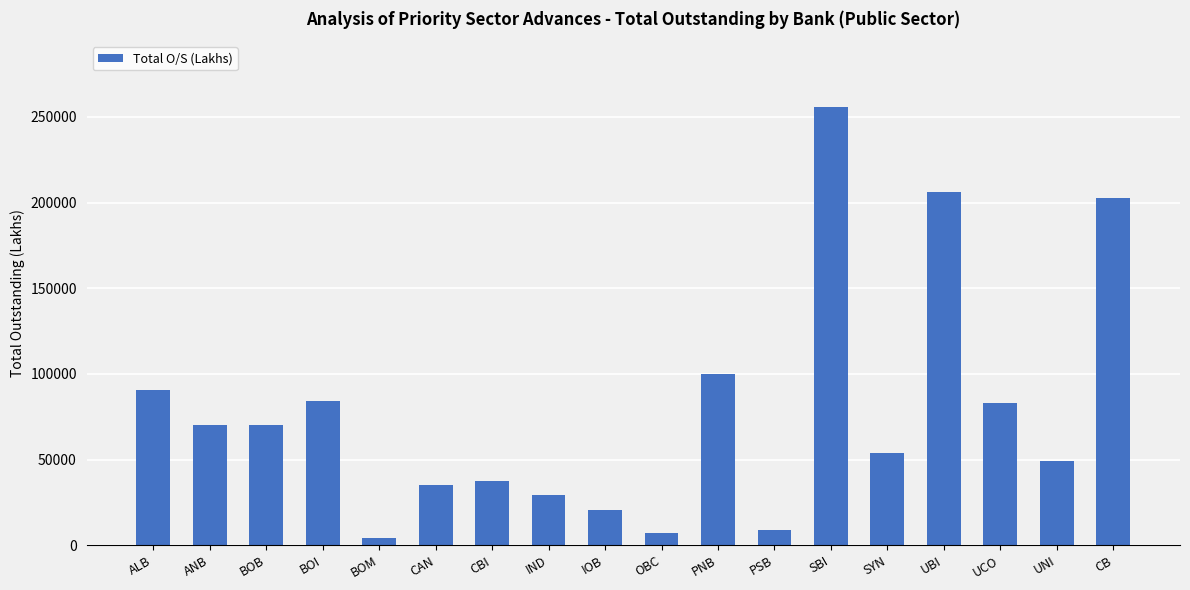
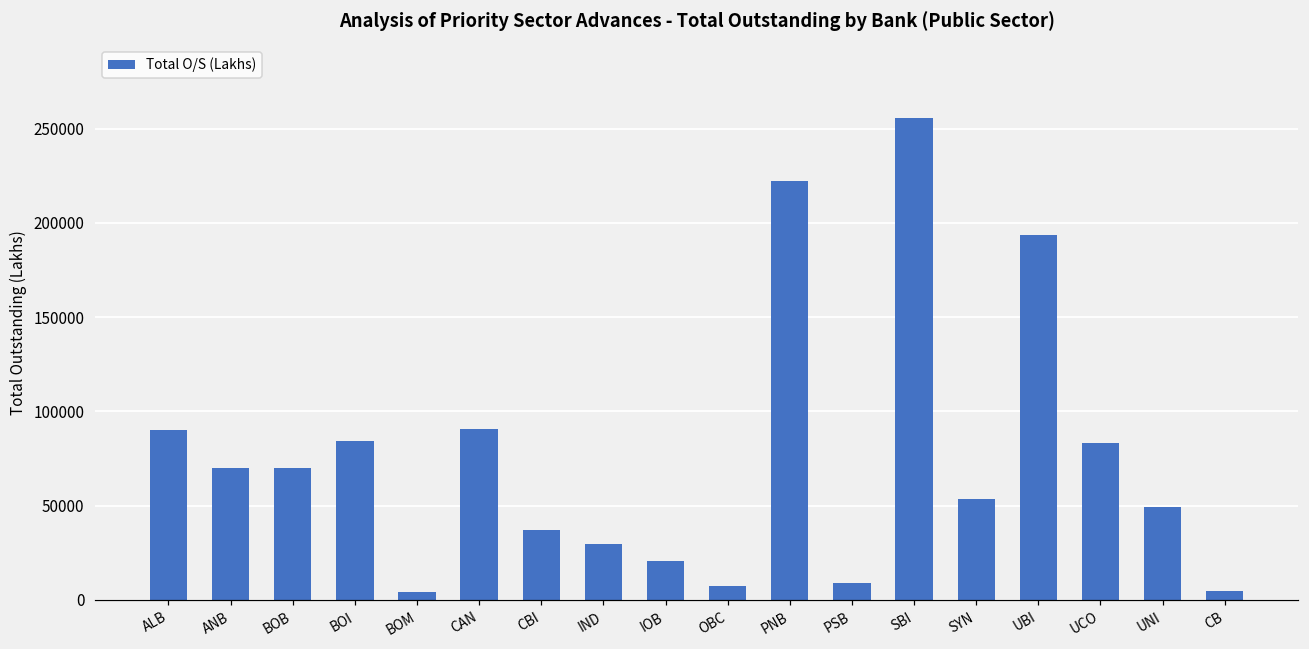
CAN: 35000 -> 91000
PNB: 100000 -> 222000
UBI: 206000 -> 193000
CB: 203000 -> 5000
